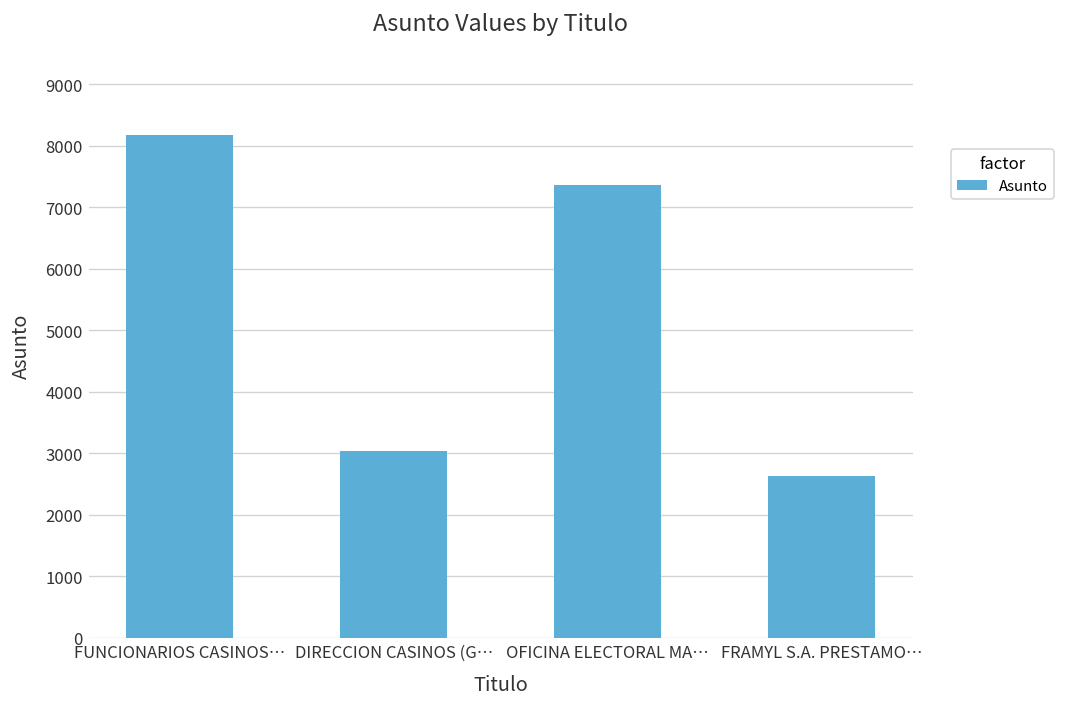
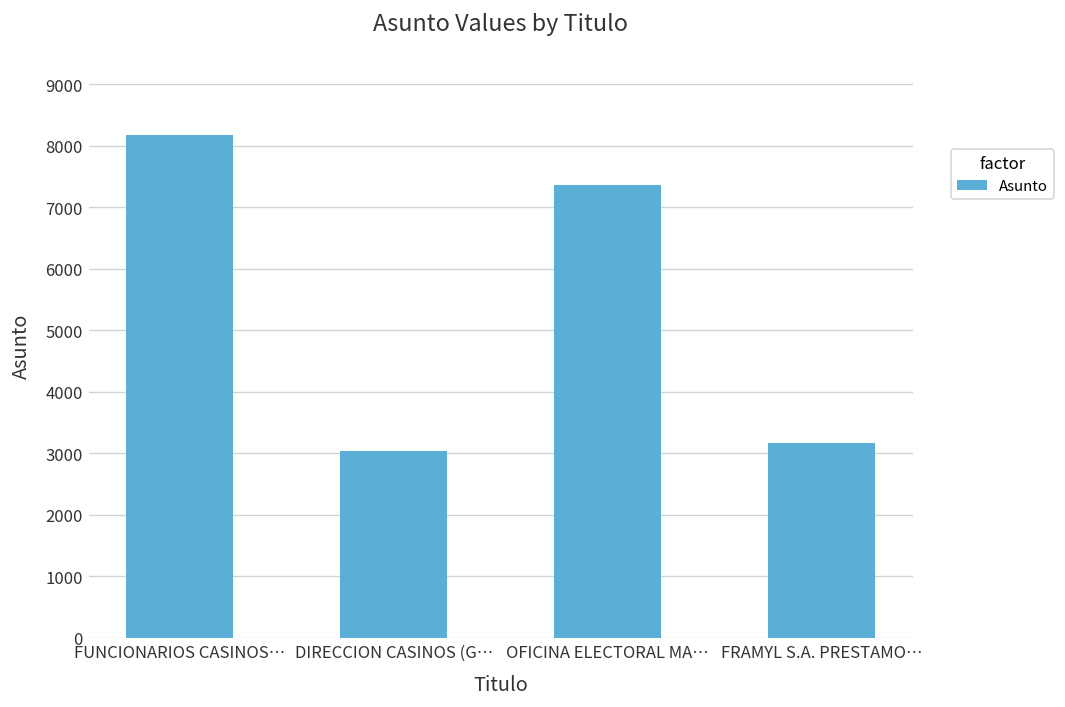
FRAMYL S.A. PRESTAMO…: 2600 -> 3200
